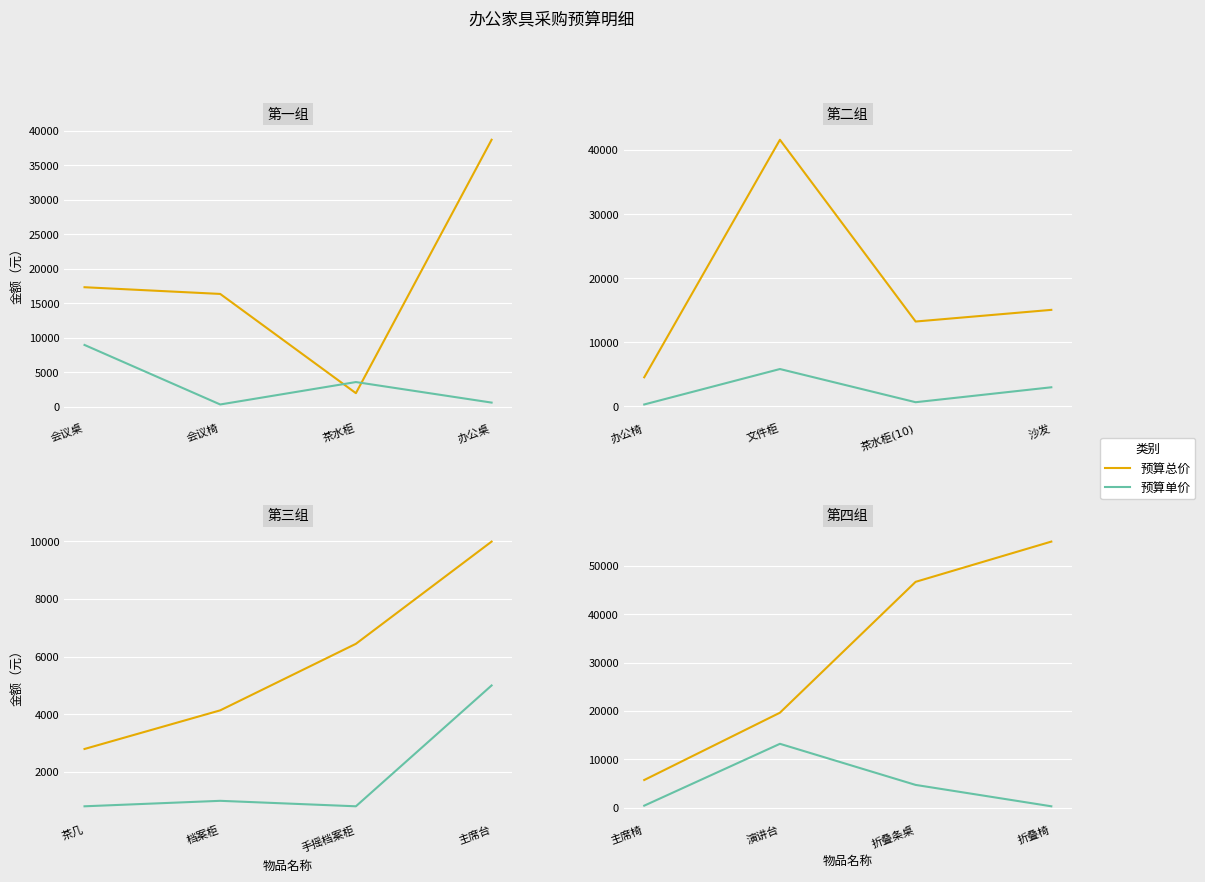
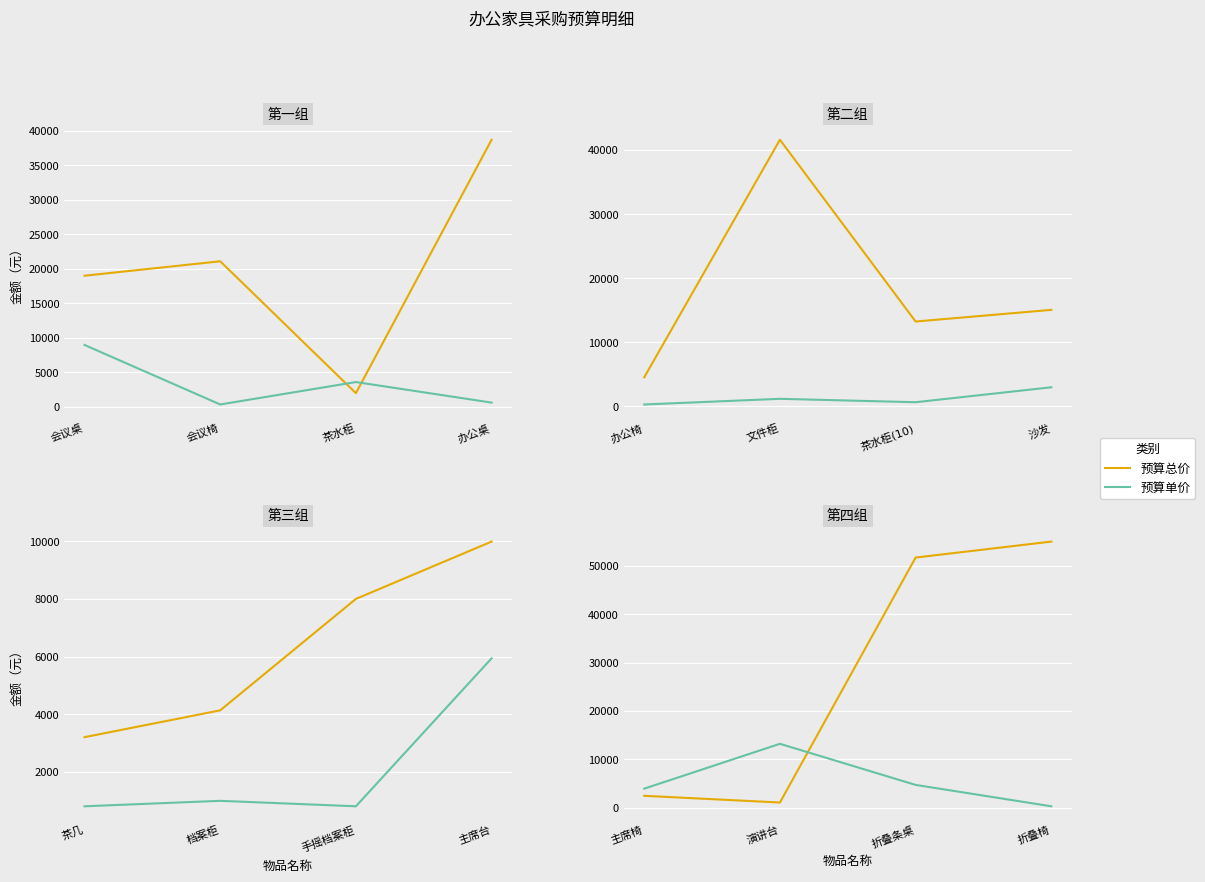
第一组, 预算总价, 会议桌: 17000 -> 19000
第一组, 预算总价, 会议椅: 16000 -> 21000
第二组, 预算单价, 文件柜: 6000 -> 1000
第三组, 预算总价, 茶几: 2800 -> 3200
第三组, 预算总价, 手摇档案柜: 6400 -> 8000
第三组, 预算单价, 主席台: 5000 -> 5900
第四组, 预算总价, 主席椅: 6000 -> 2000
第四组, 预算单价, 主席椅: 0 -> 4000
第四组, 预算总价, 演讲台: 20000 -> 1000
第四组, 预算总价, 折叠条桌: 47000 -> 52000
